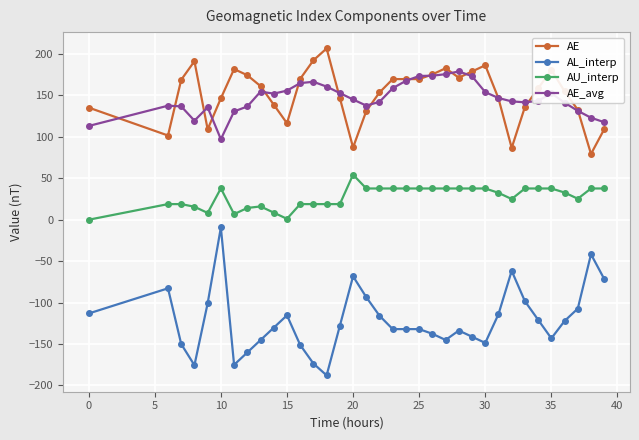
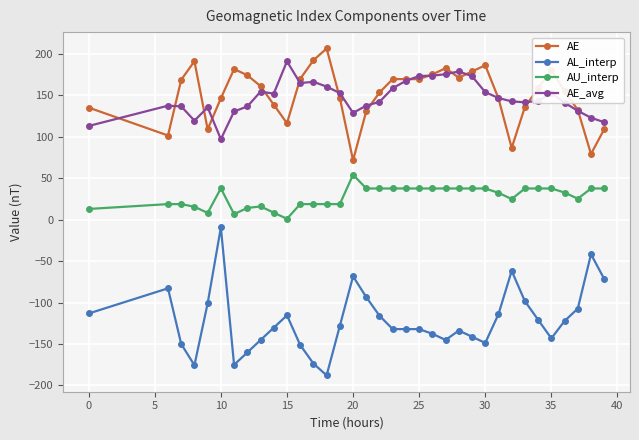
AU_interp, 0: 0 -> 10
AE_avg, 15: 160 -> 190
AE, 20: 90 -> 70
AE_avg, 20: 150 -> 130
